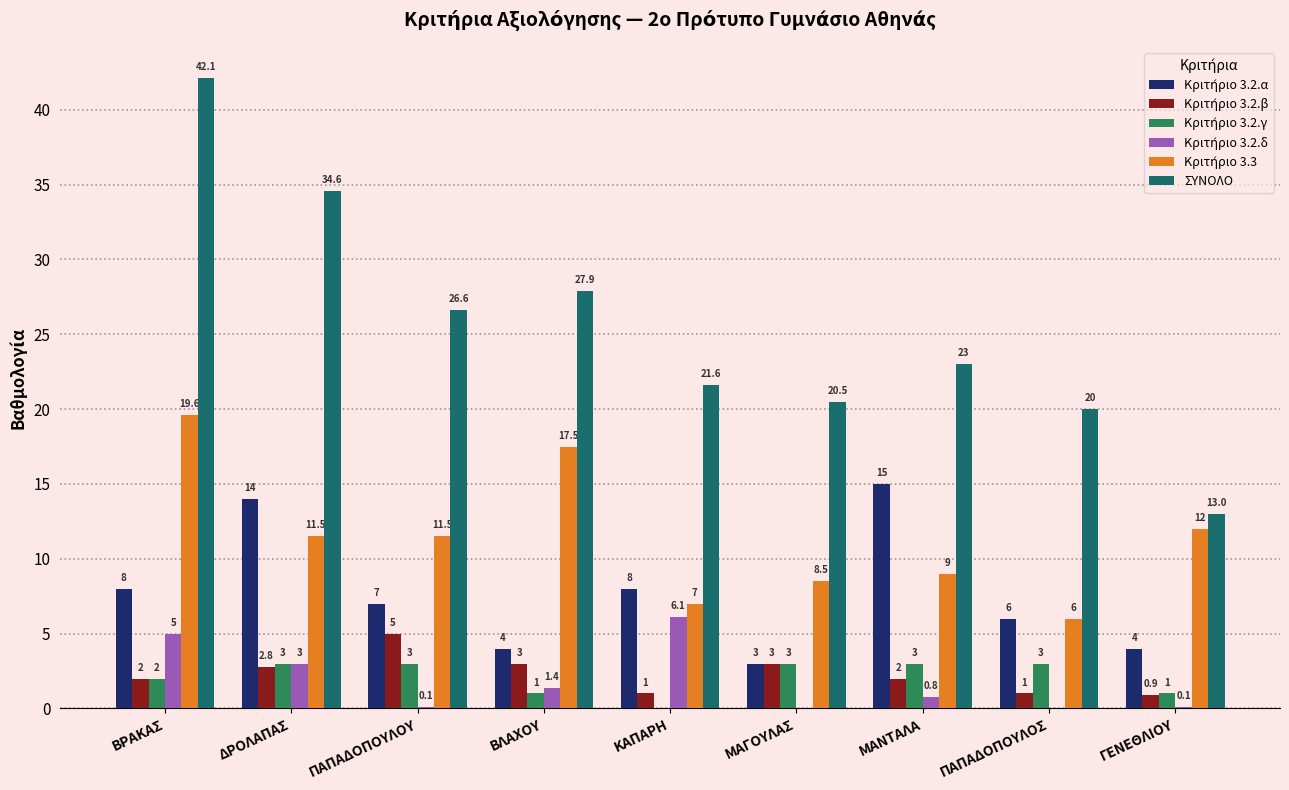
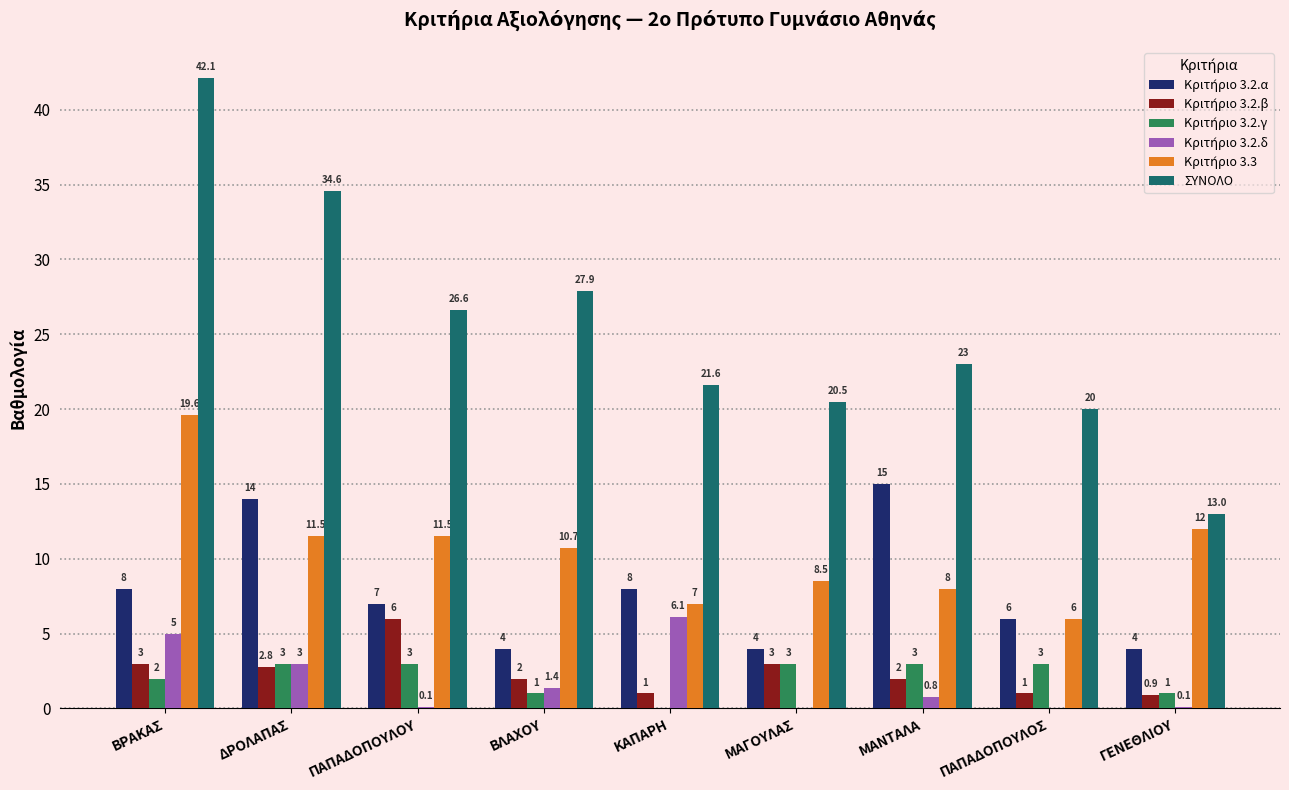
Κριτήριο 3.2.β, ΒΡΑΚΑΣ: 2 -> 3
Κριτήριο 3.2.β, ΠΑΠΑΔΟΠΟΥΛΟΥ: 5 -> 6
Κριτήριο 3.2.β, ΒΛΑΧΟΥ: 3 -> 2
Κριτήριο 3.3, ΒΛΑΧΟΥ: 17.5 -> 10.7
Κριτήριο 3.2.α, ΜΑΓΟΥΛΑΣ: 3 -> 4
Κριτήριο 3.3, ΜΑΝΤΑΛΑ: 9 -> 8
